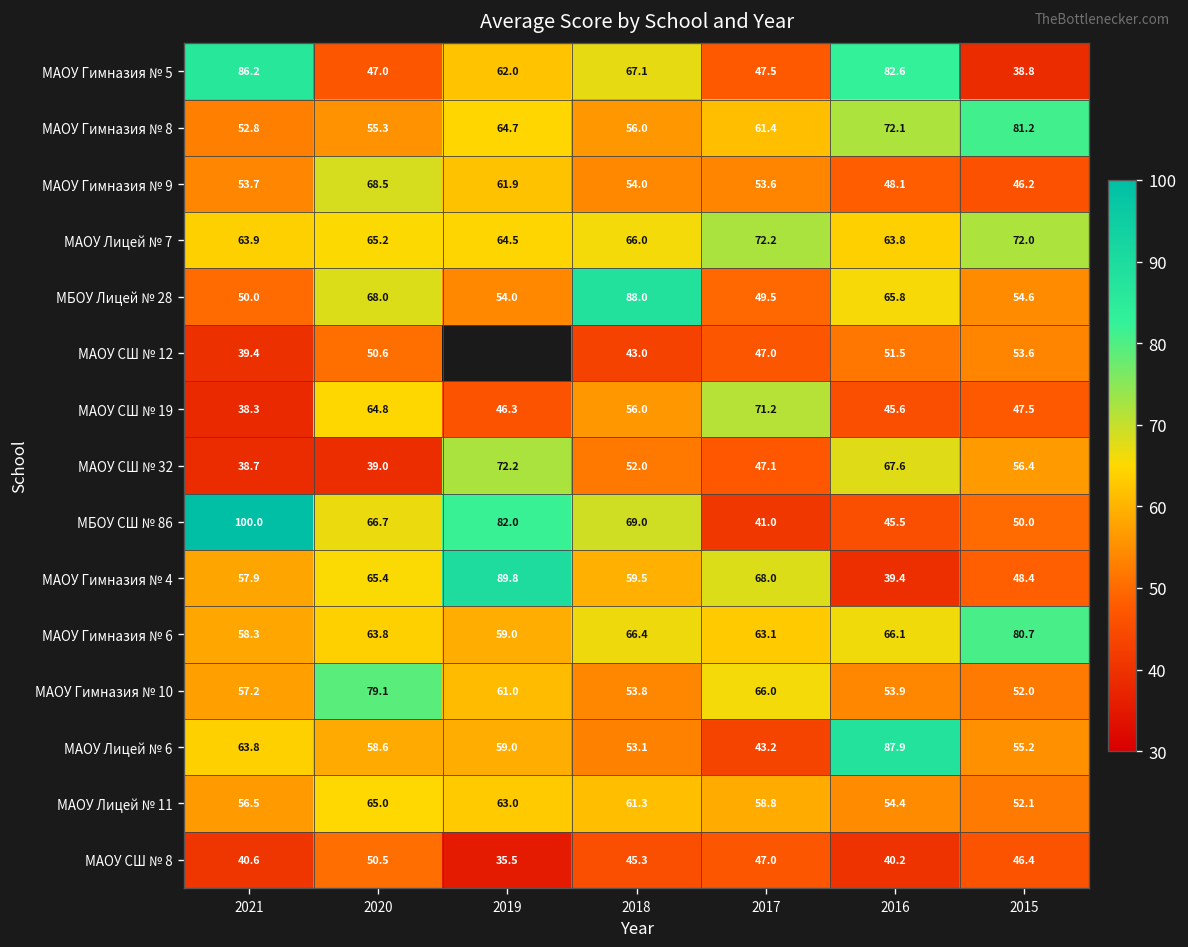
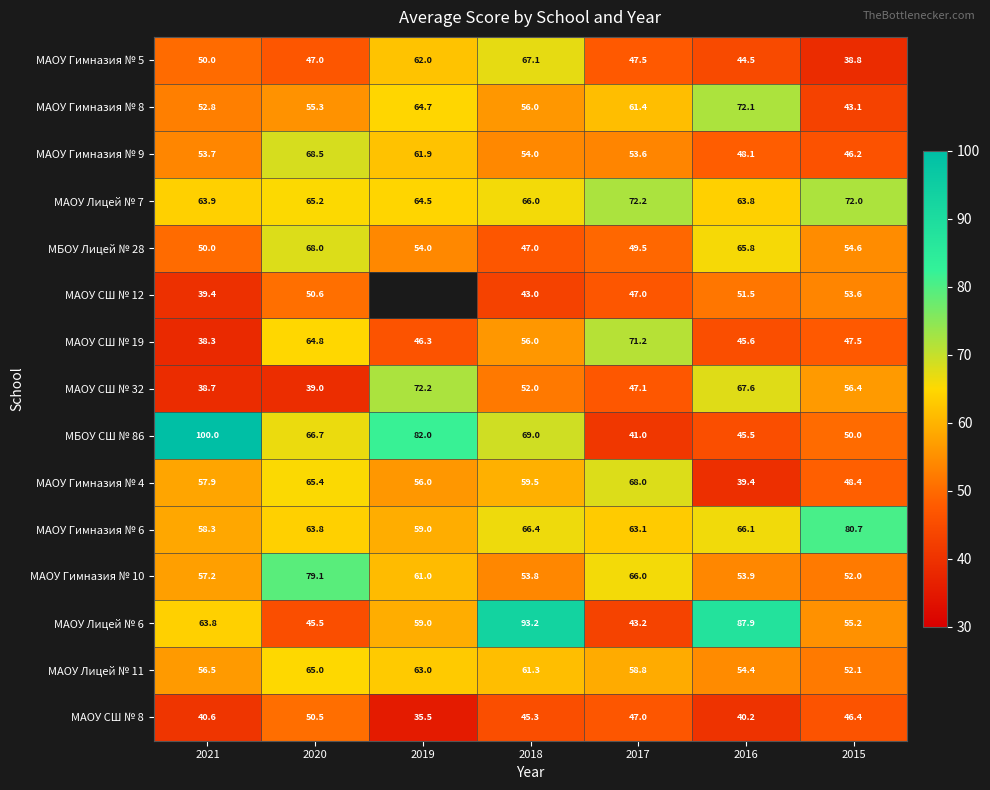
МАОУ Гимназия № 5, 2021: 86.2 -> 50.0
МАОУ Гимназия № 5, 2016: 82.6 -> 44.5
МАОУ Гимназия № 8, 2015: 81.2 -> 43.1
МБОУ Лицей № 28, 2018: 88.0 -> 47.0
МАОУ Гимназия № 4, 2019: 89.8 -> 56.0
МАОУ Лицей № 6, 2020: 58.6 -> 45.5
МАОУ Лицей № 6, 2018: 53.1 -> 93.2
